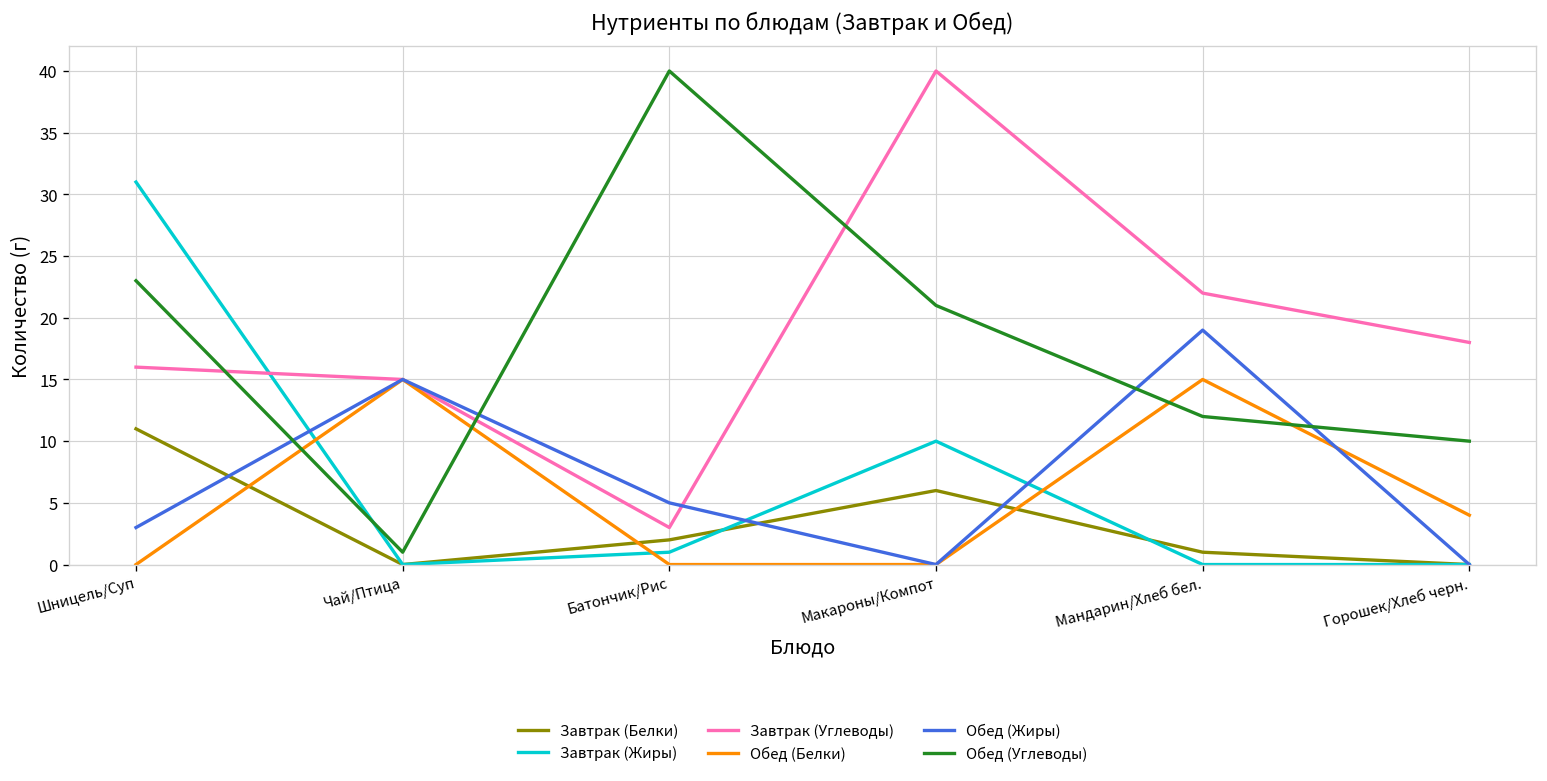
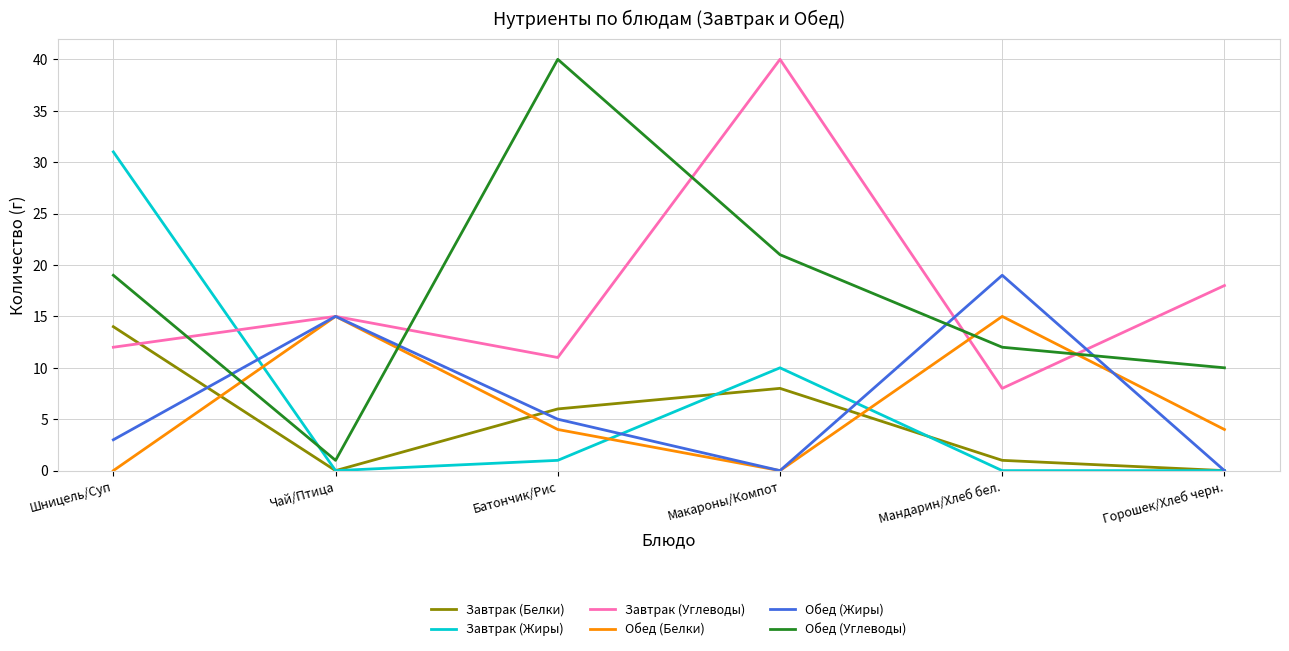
Завтрак (Белки), Шницель/Суп: 11 -> 14
Завтрак (Углеводы), Шницель/Суп: 16 -> 12
Обед (Углеводы), Шницель/Суп: 23 -> 19
Завтрак (Белки), Батончик/Рис: 2 -> 6
Завтрак (Углеводы), Батончик/Рис: 3 -> 11
Обед (Белки), Батончик/Рис: 0 -> 4
Завтрак (Белки), Макароны/Компот: 6 -> 8
Завтрак (Углеводы), Мандарин/Хлеб бел.: 22 -> 8
